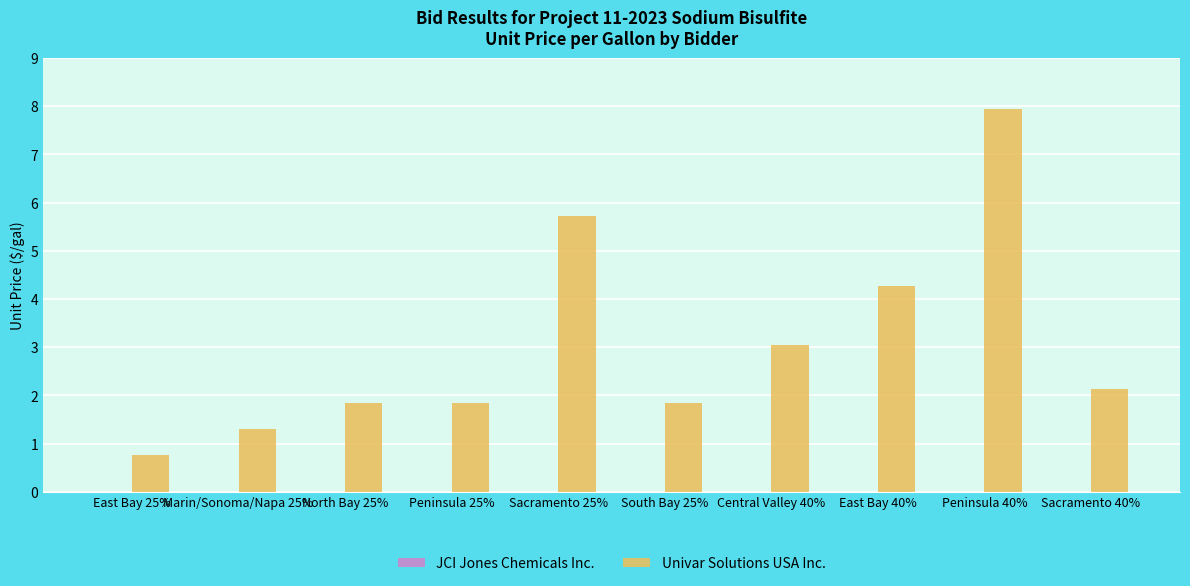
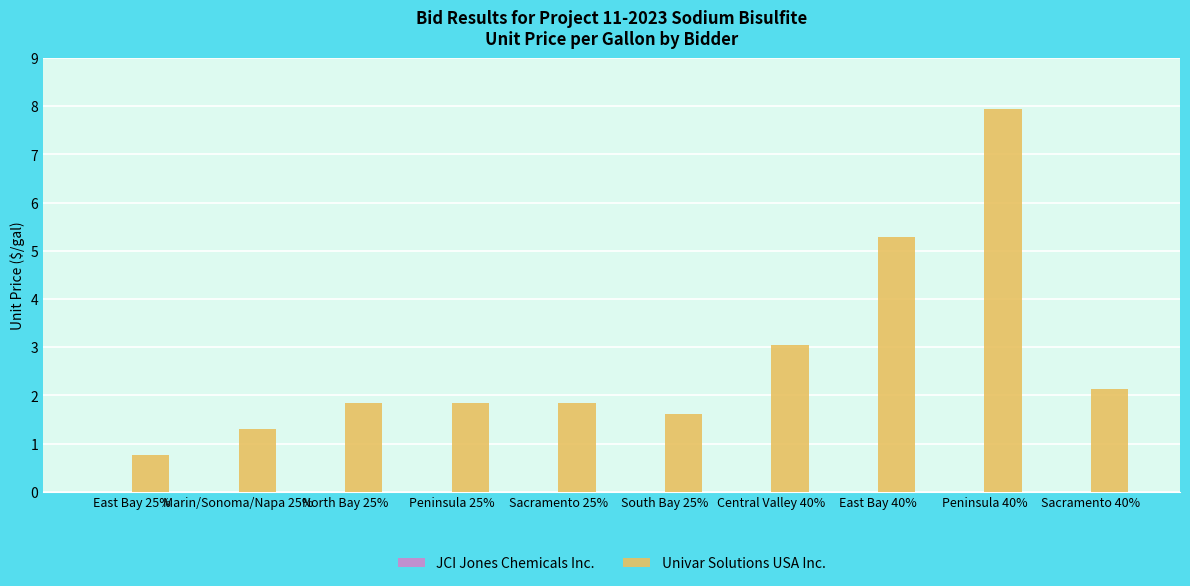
Univar Solutions USA Inc., Sacramento 25%: 5.7 -> 1.8
Univar Solutions USA Inc., South Bay 25%: 1.8 -> 1.6
Univar Solutions USA Inc., East Bay 40%: 4.3 -> 5.3
